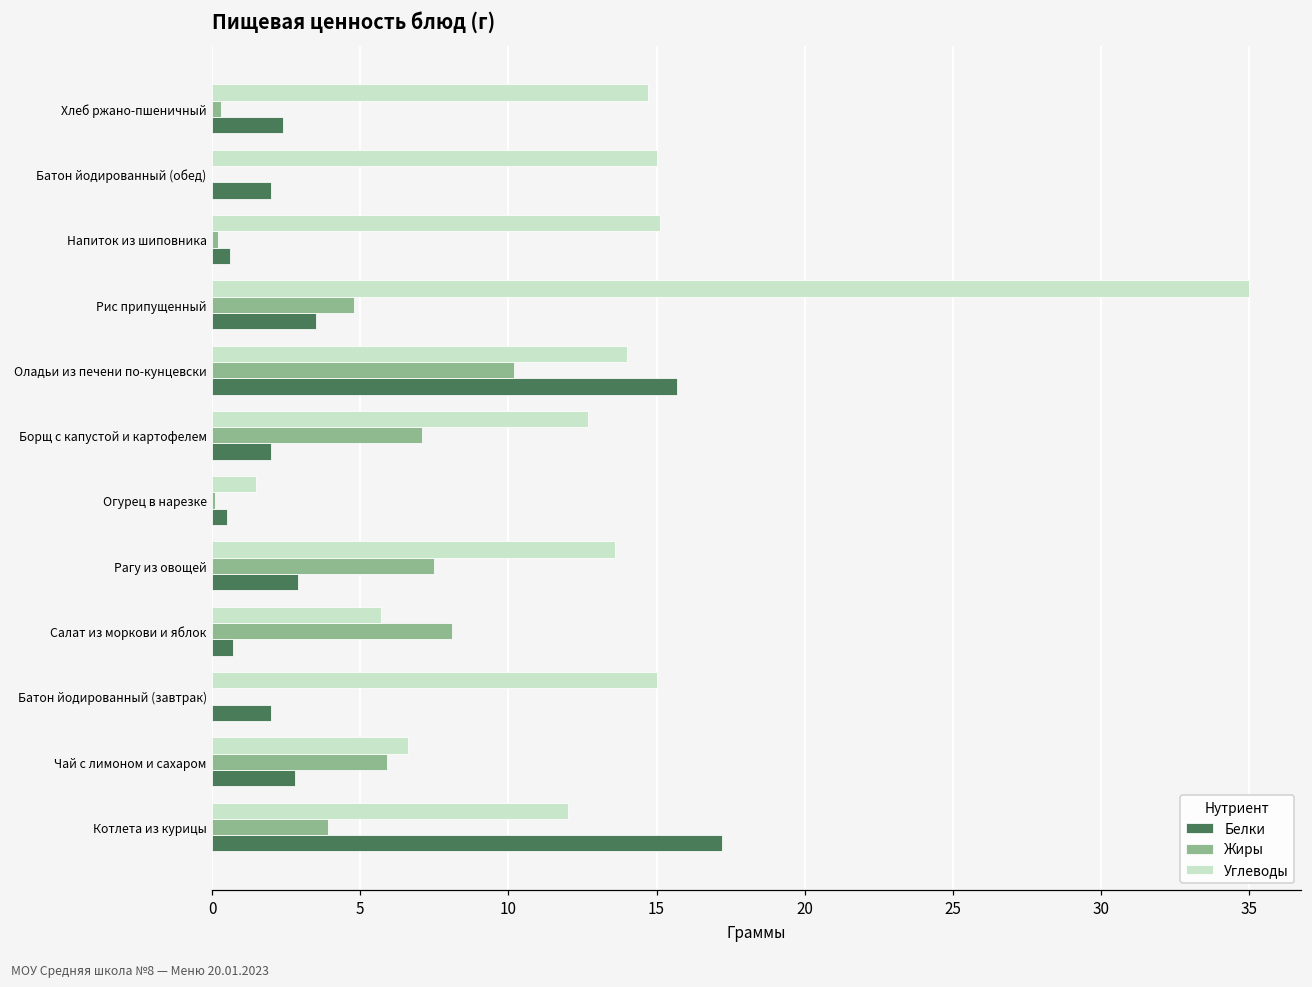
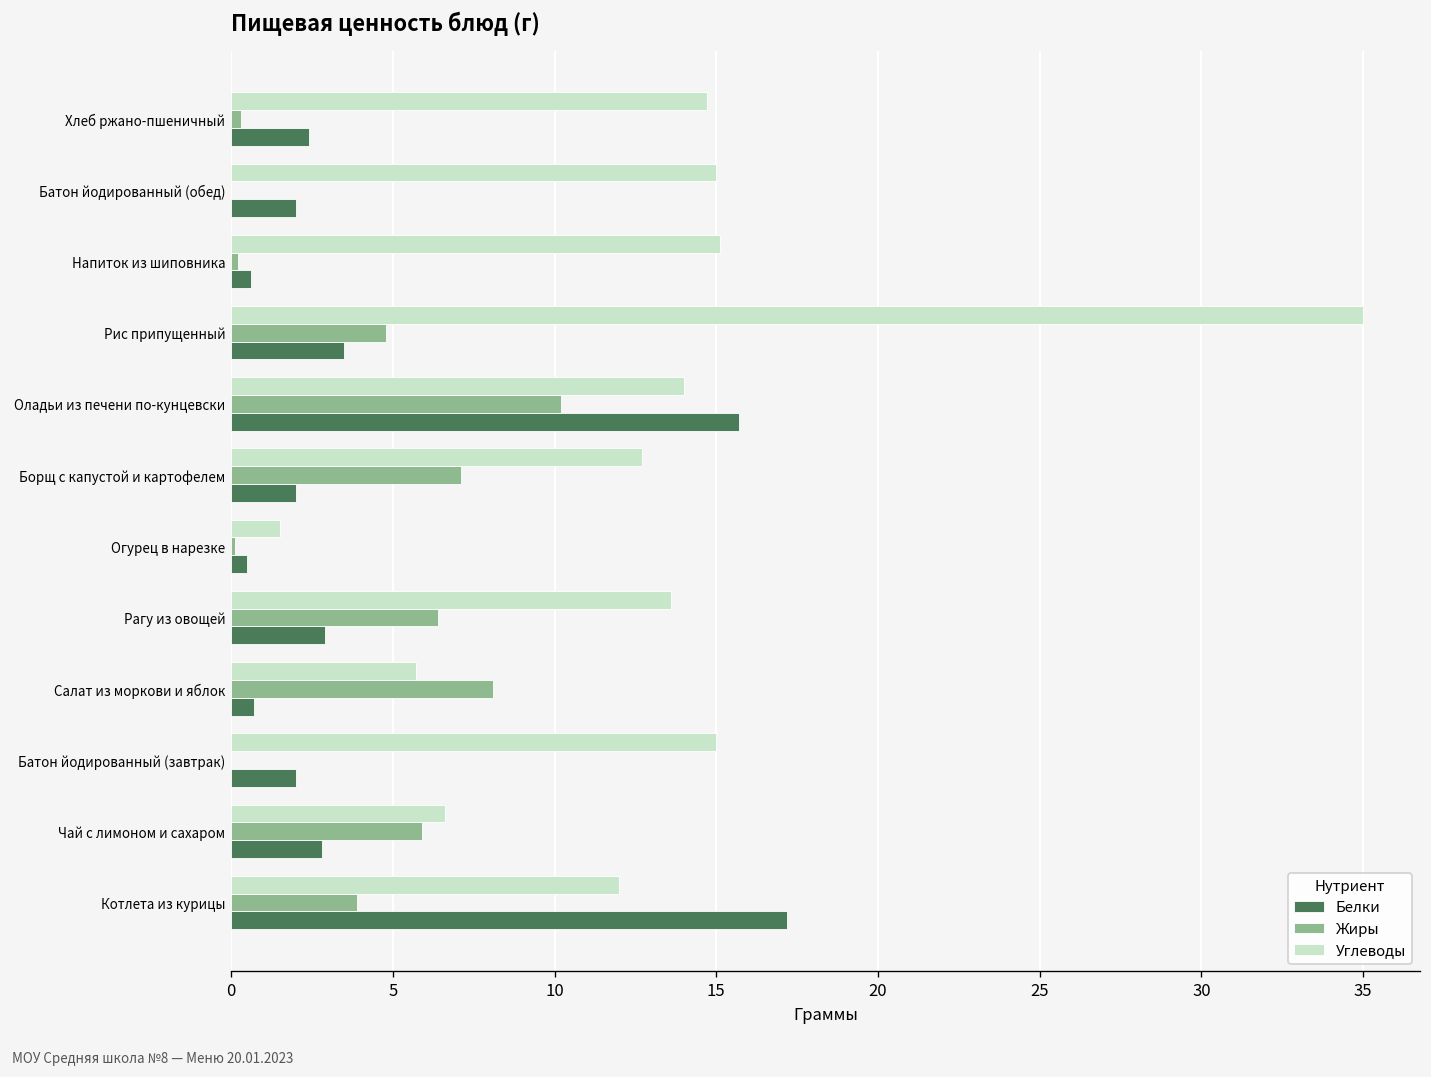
Жиры, Рагу из овощей: 7.5 -> 6.4
